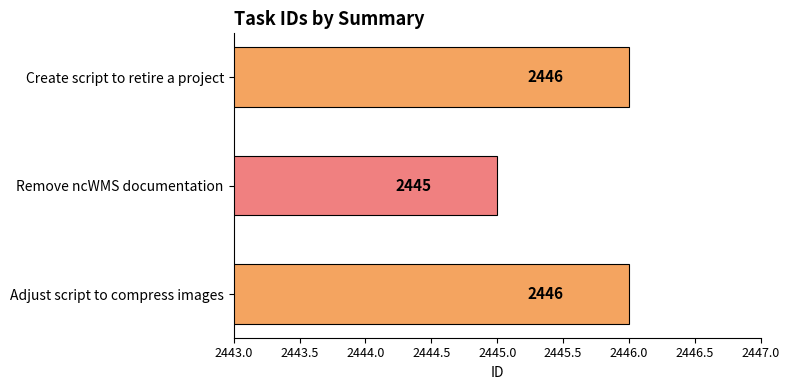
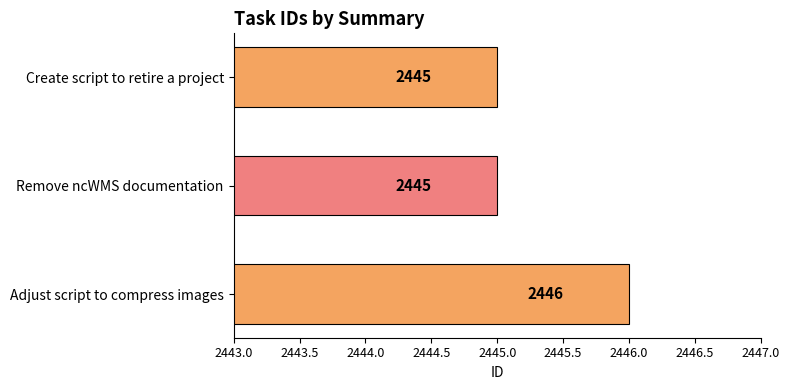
Create script to retire a project: 2446 -> 2445
